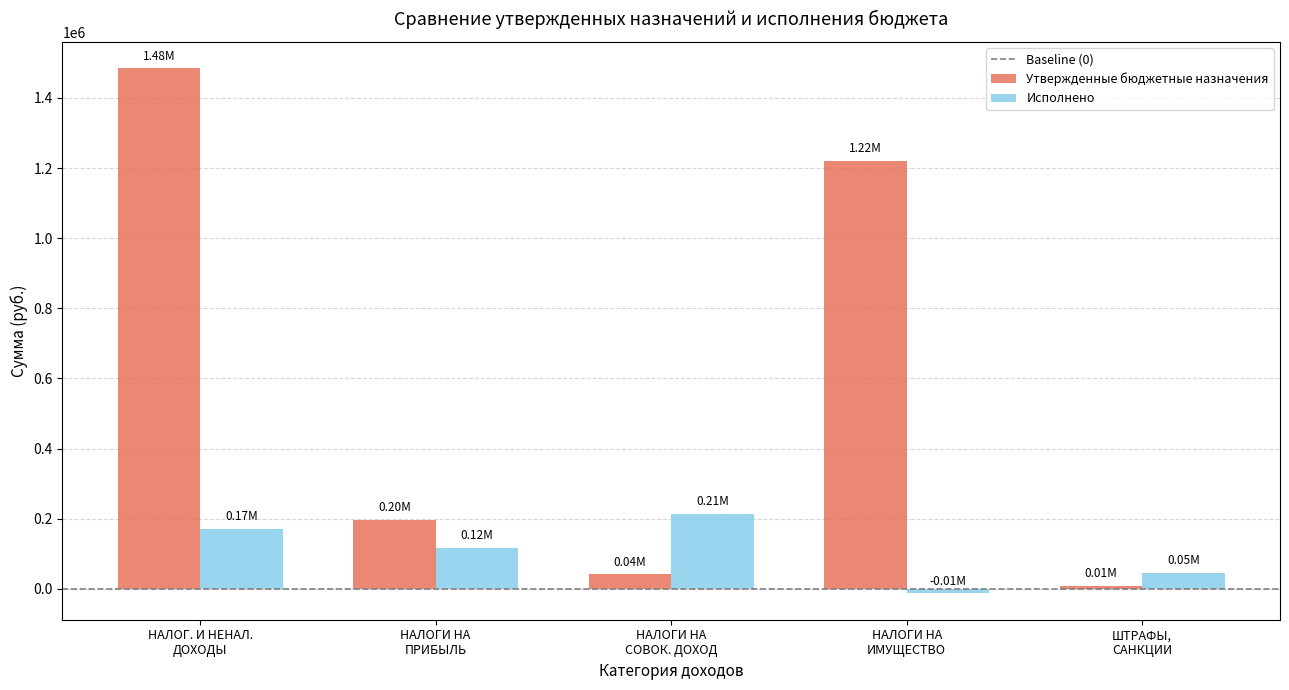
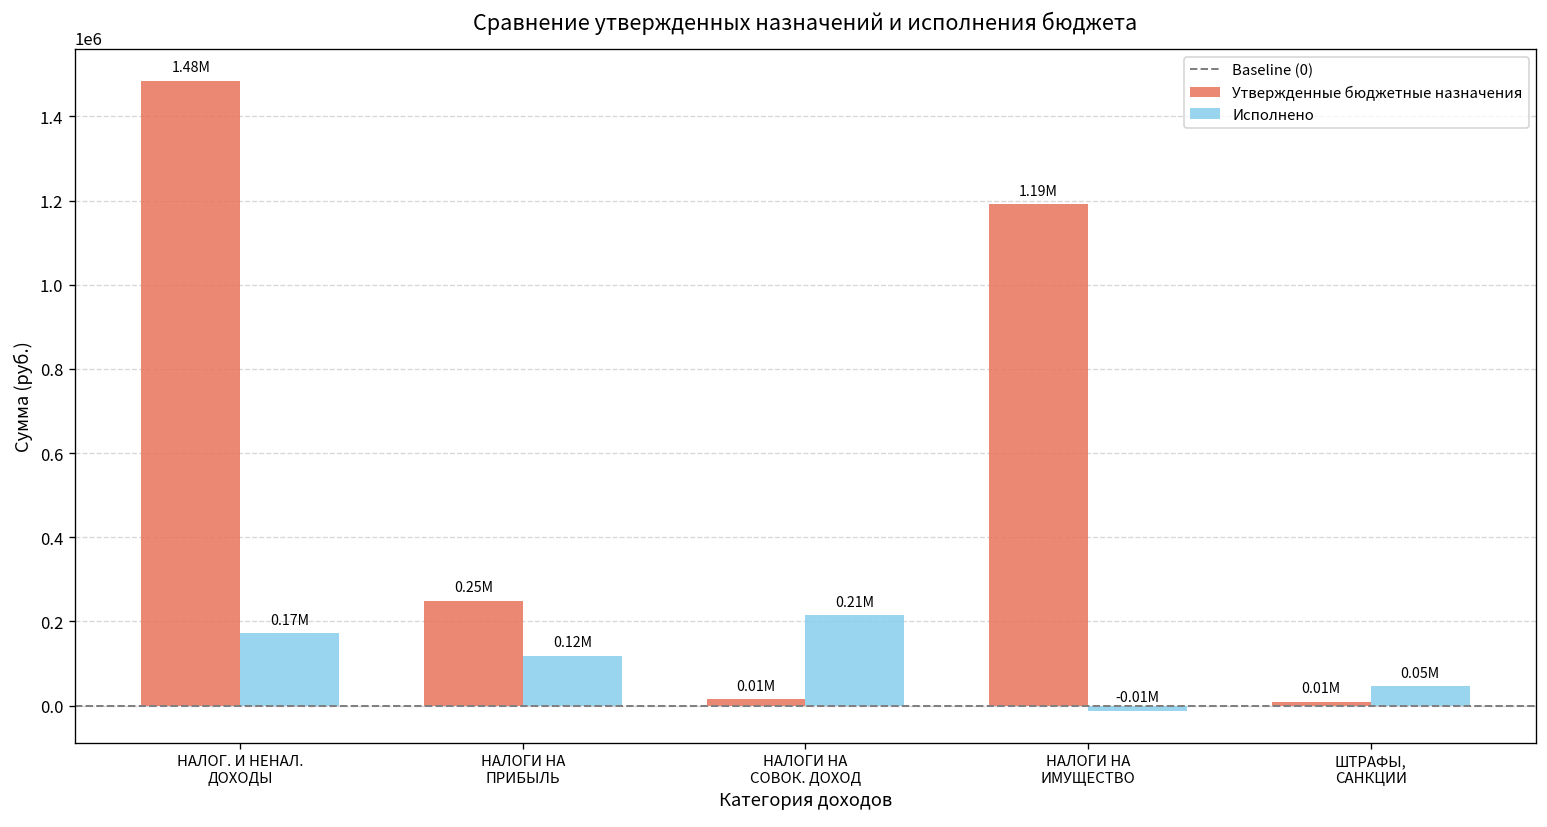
Утвержденные бюджетные назначения, НАЛОГИ НА ПРИБЫЛЬ: 0.20M -> 0.25M
Утвержденные бюджетные назначения, НАЛОГИ НА СОВОК. ДОХОД: 0.04M -> 0.01M
Утвержденные бюджетные назначения, НАЛОГИ НА ИМУЩЕСТВО: 1.22M -> 1.19M
